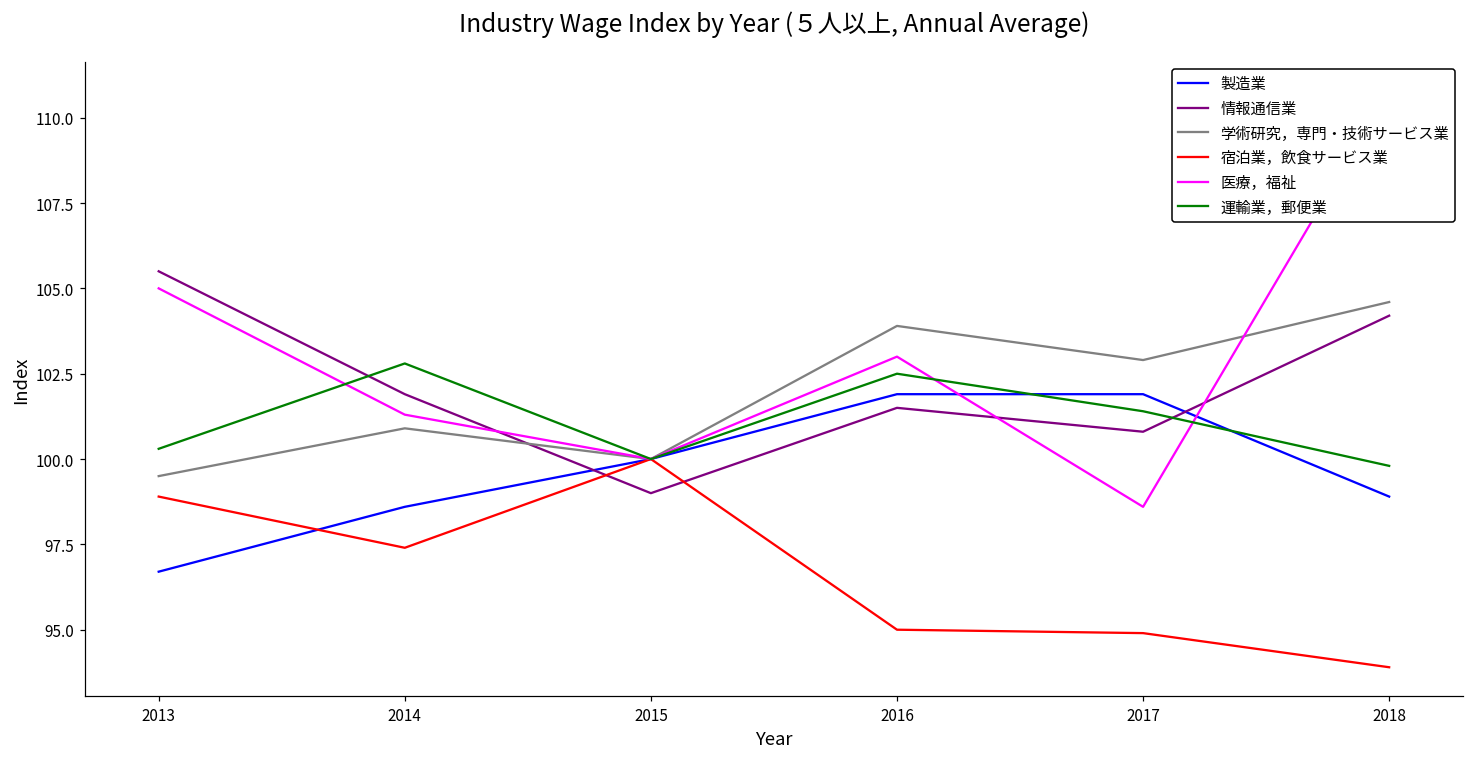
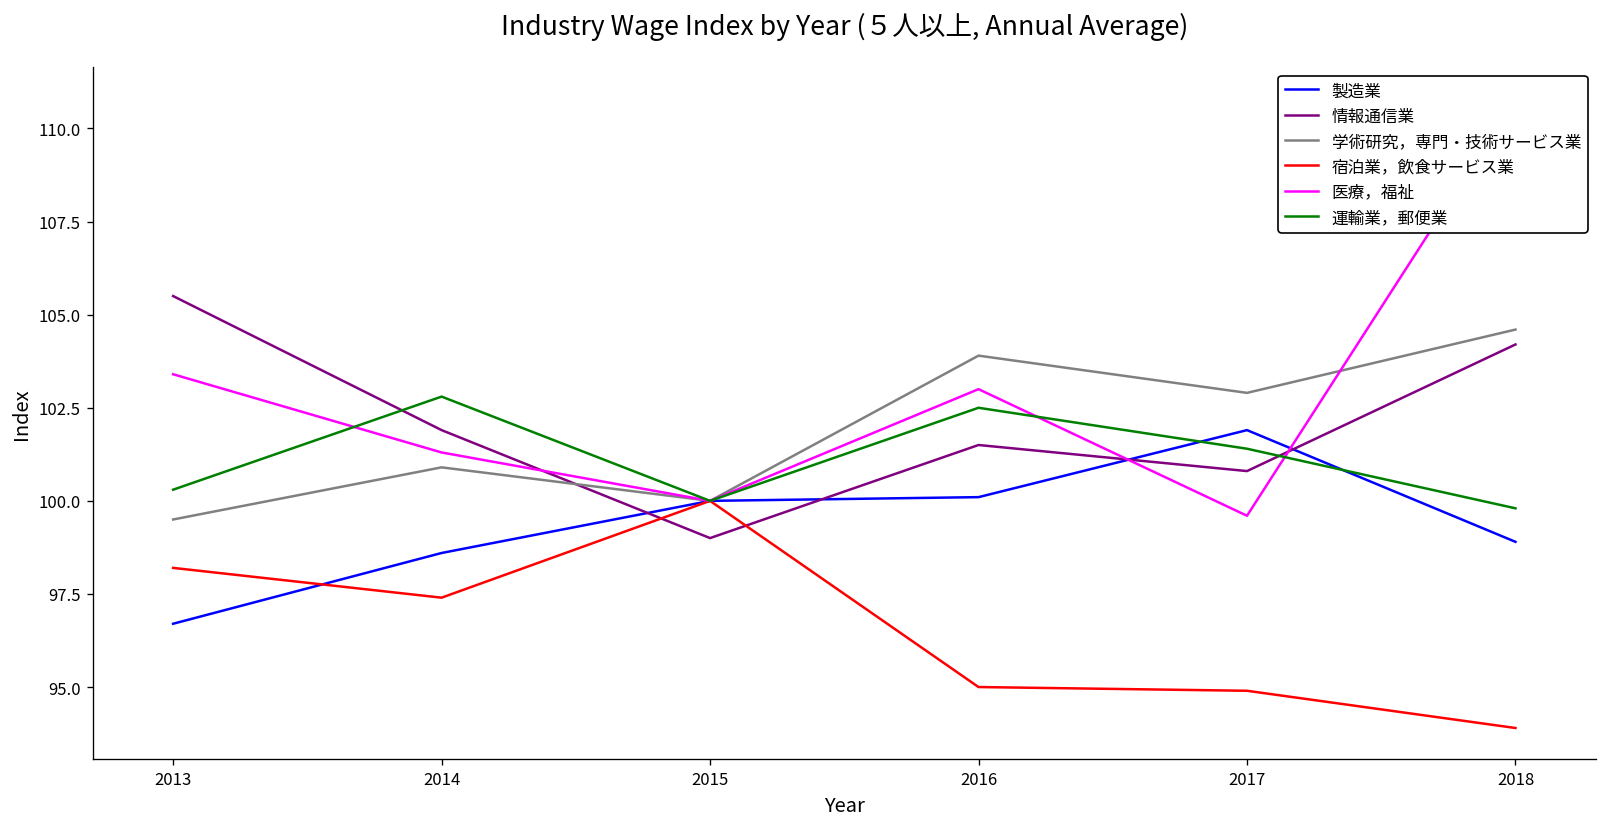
宿泊業，飲食サービス業, 2013: 98.9 -> 98.2
医療，福祉, 2013: 105.0 -> 103.4
製造業, 2016: 101.9 -> 100.1
医療，福祉, 2017: 98.6 -> 99.6
